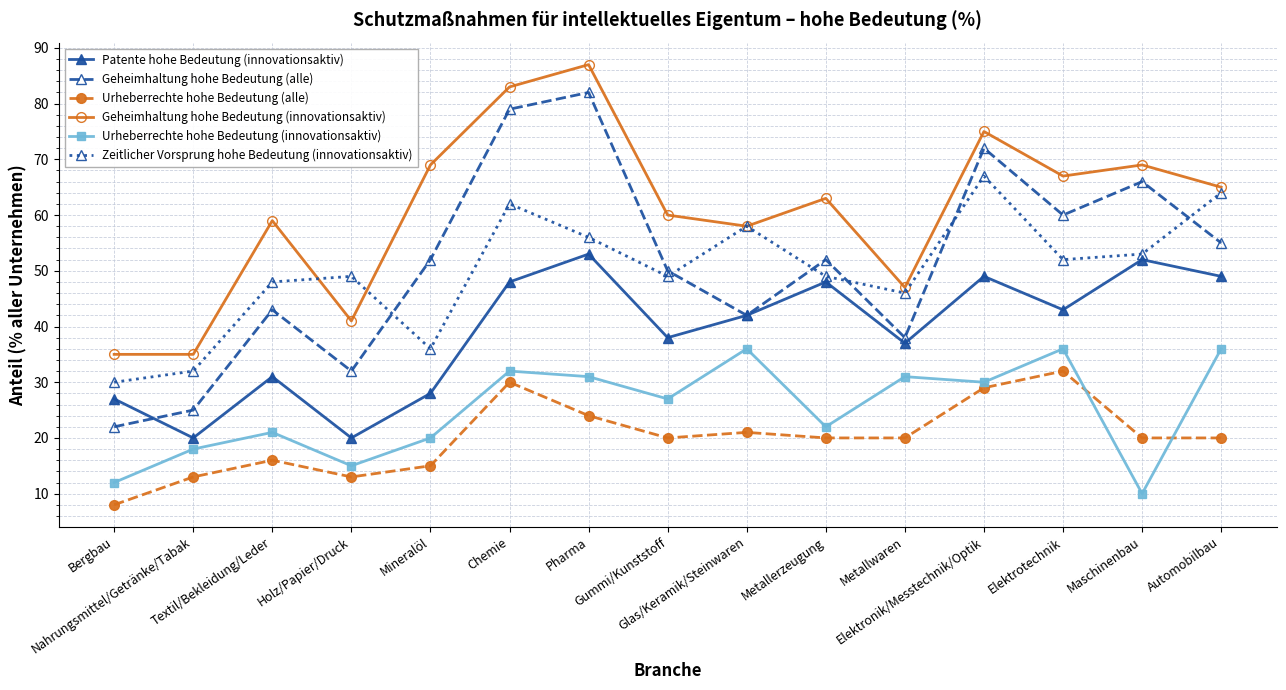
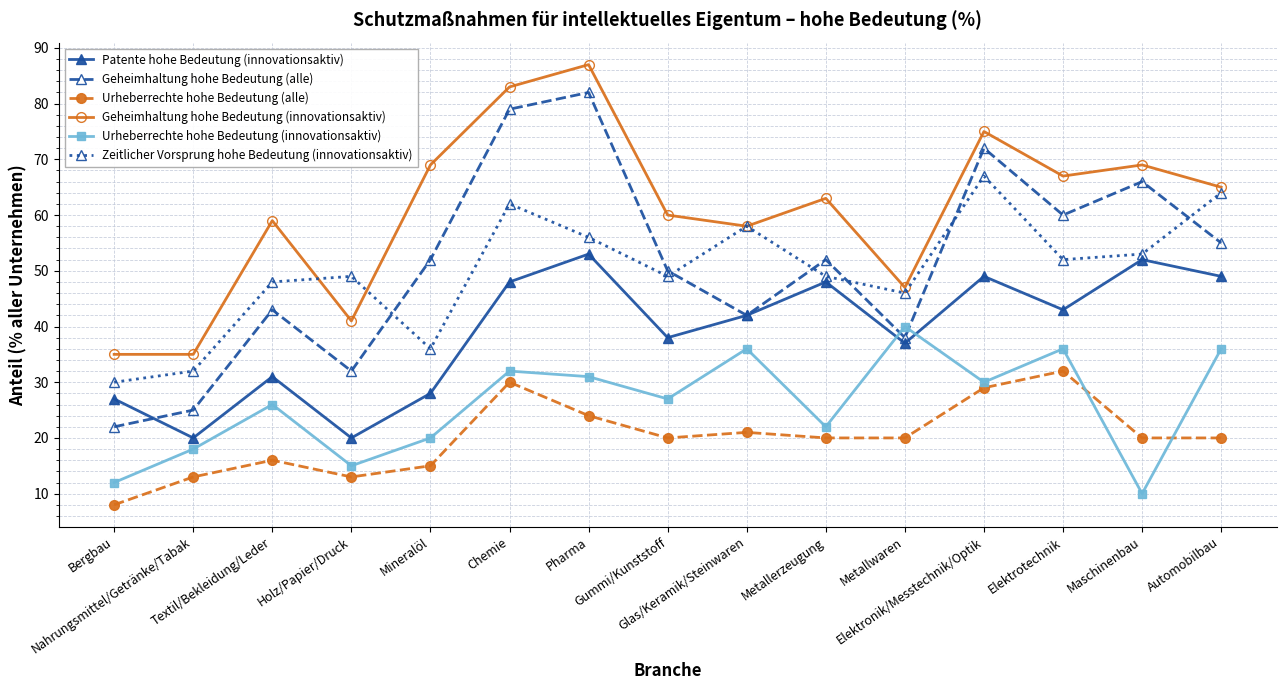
Urheberrechte hohe Bedeutung (innovationsaktiv), Textil/Bekleidung/Leder: 21 -> 26
Urheberrechte hohe Bedeutung (innovationsaktiv), Metallwaren: 31 -> 40
